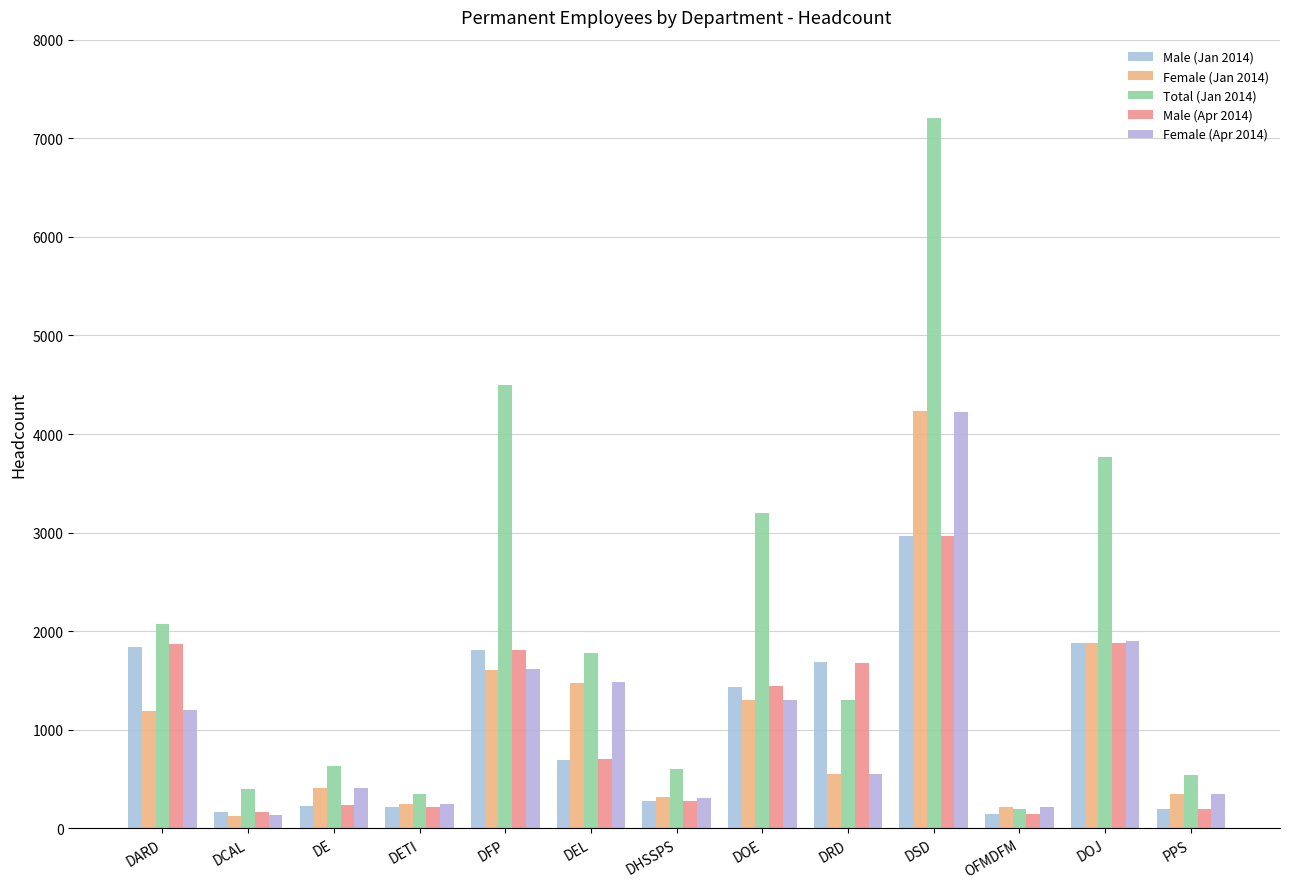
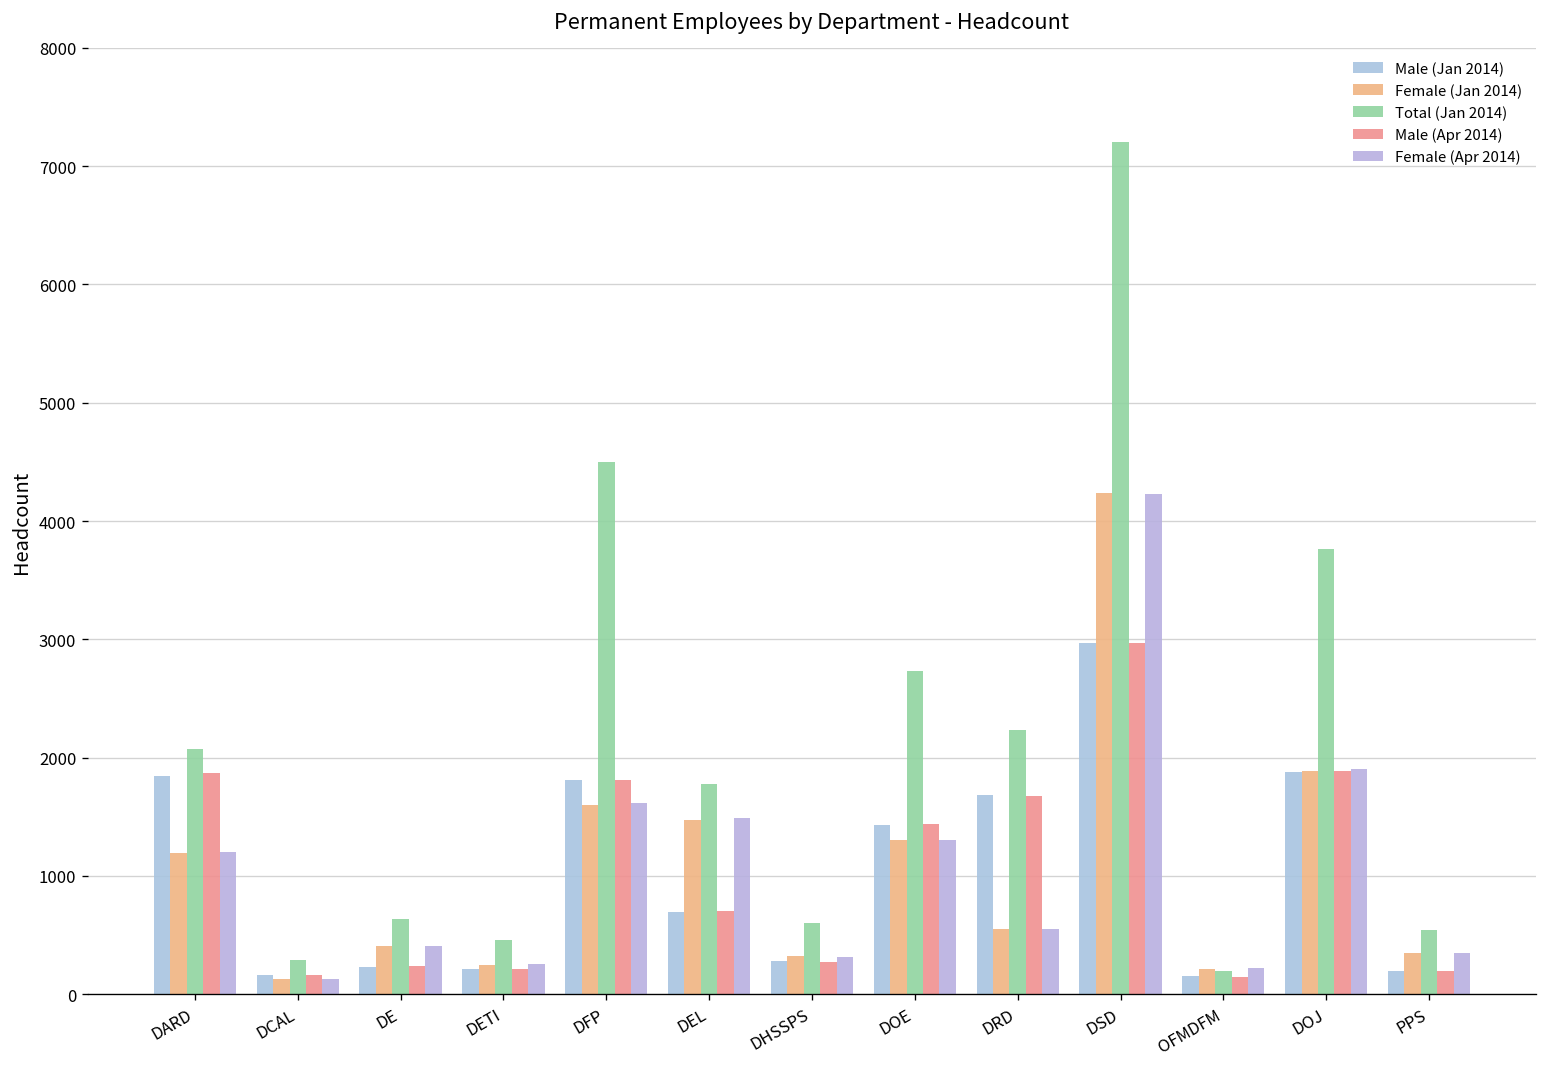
Total (Jan 2014), DCAL: 400 -> 300
Total (Jan 2014), DETI: 300 -> 500
Total (Jan 2014), DOE: 3200 -> 2700
Total (Jan 2014), DRD: 1300 -> 2200
